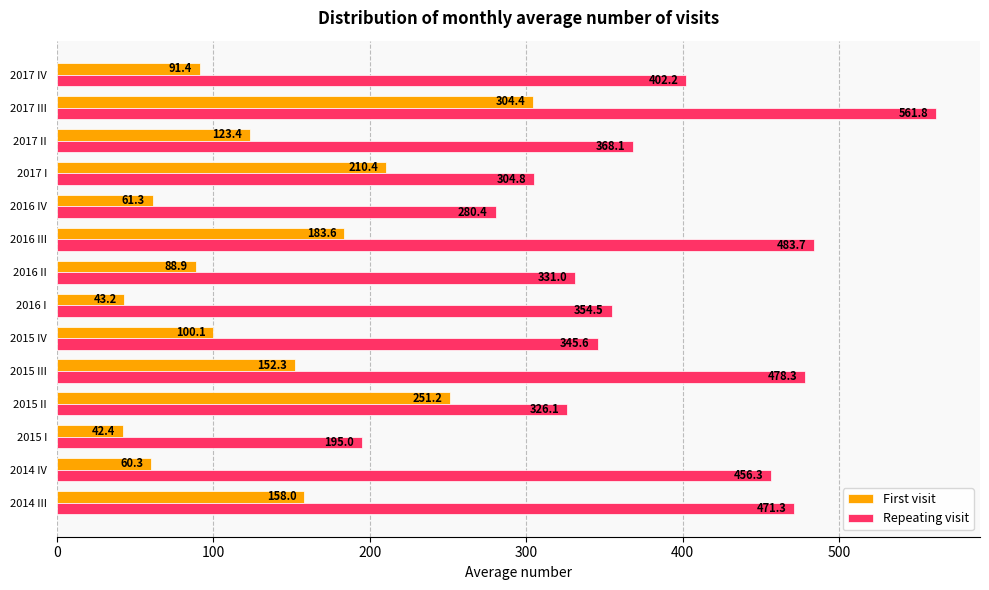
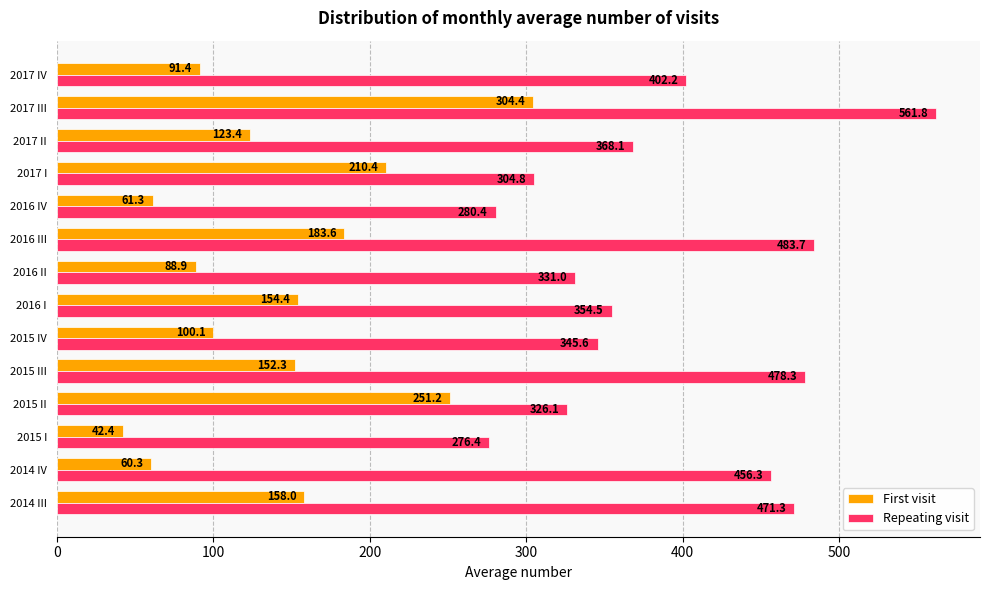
First visit, 2016 I: 43.2 -> 154.4
Repeating visit, 2015 I: 195.0 -> 276.4
